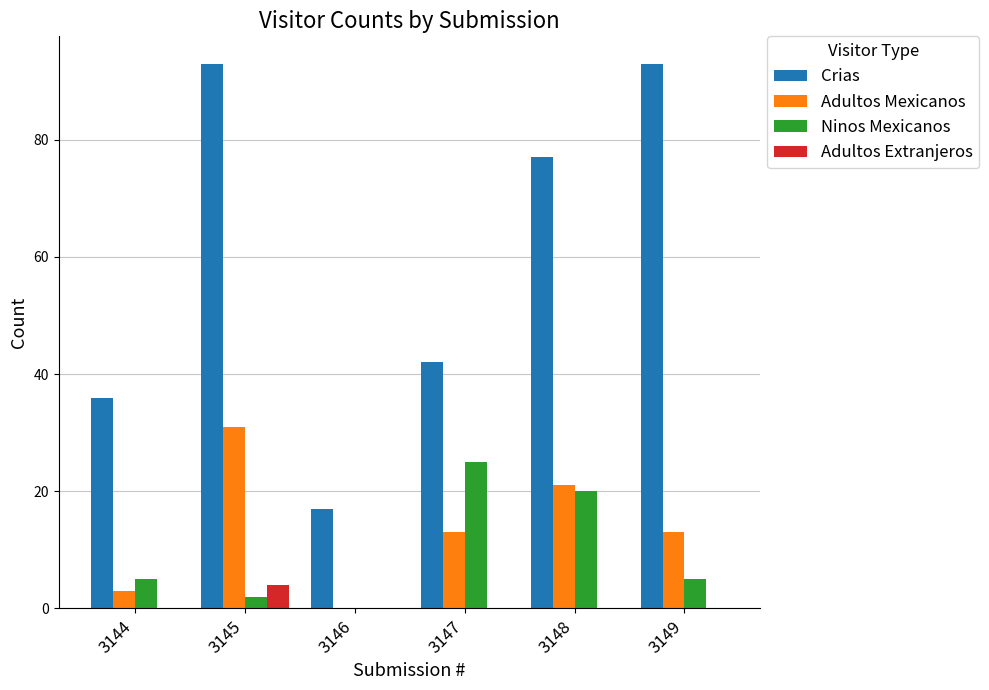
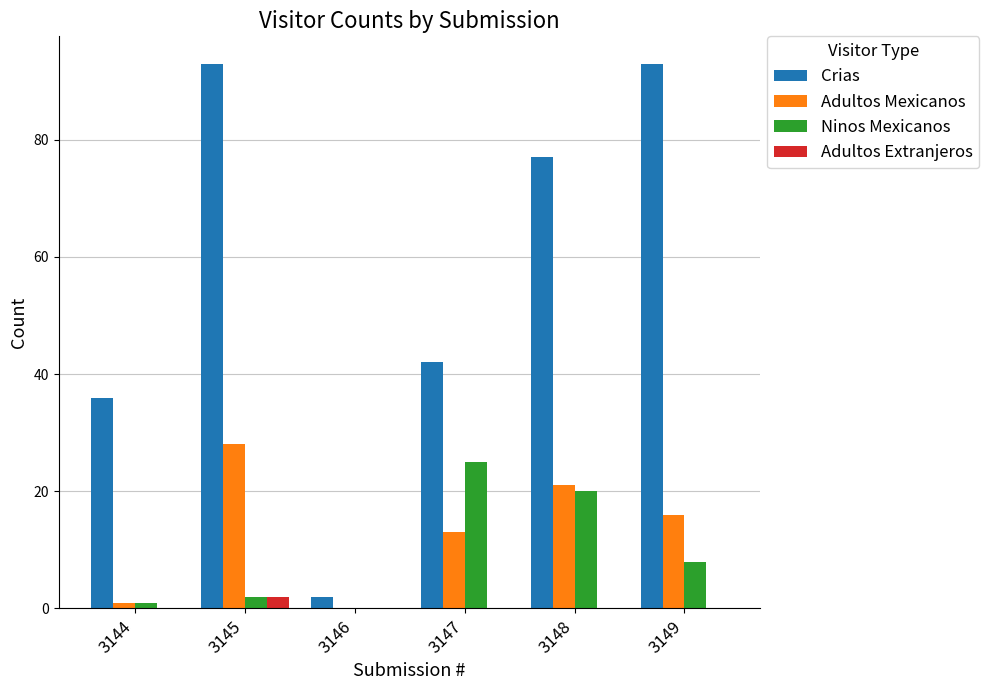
Adultos Mexicanos, 3144: 3 -> 1
Ninos Mexicanos, 3144: 5 -> 1
Adultos Mexicanos, 3145: 31 -> 28
Adultos Extranjeros, 3145: 4 -> 2
Crias, 3146: 17 -> 2
Adultos Mexicanos, 3149: 13 -> 16
Ninos Mexicanos, 3149: 5 -> 8
